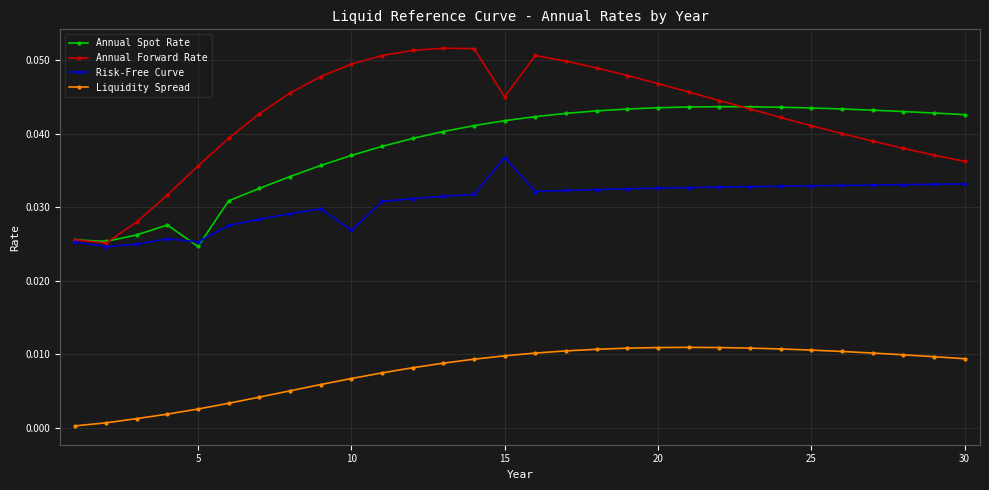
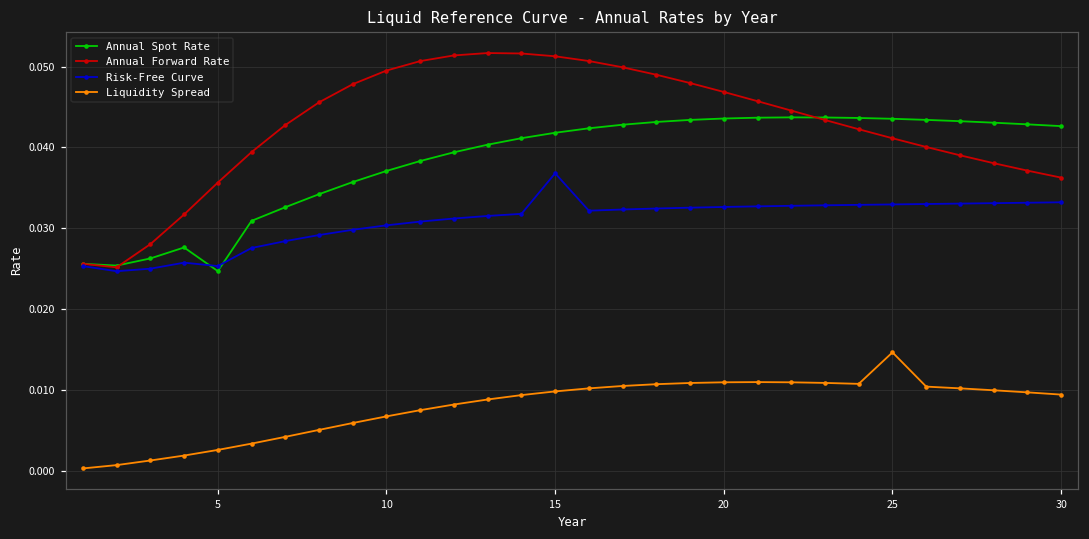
Risk-Free Curve, 10: 0.027 -> 0.030
Annual Forward Rate, 15: 0.045 -> 0.051
Liquidity Spread, 25: 0.011 -> 0.015
